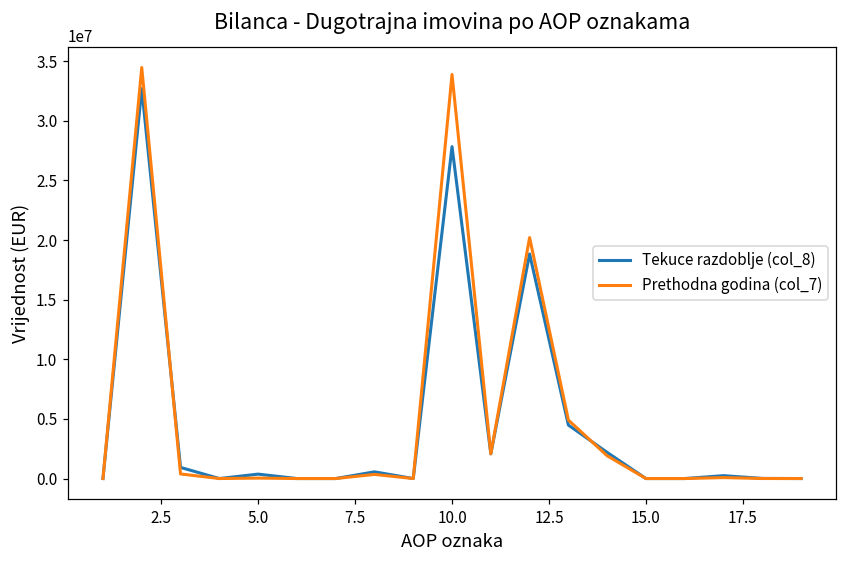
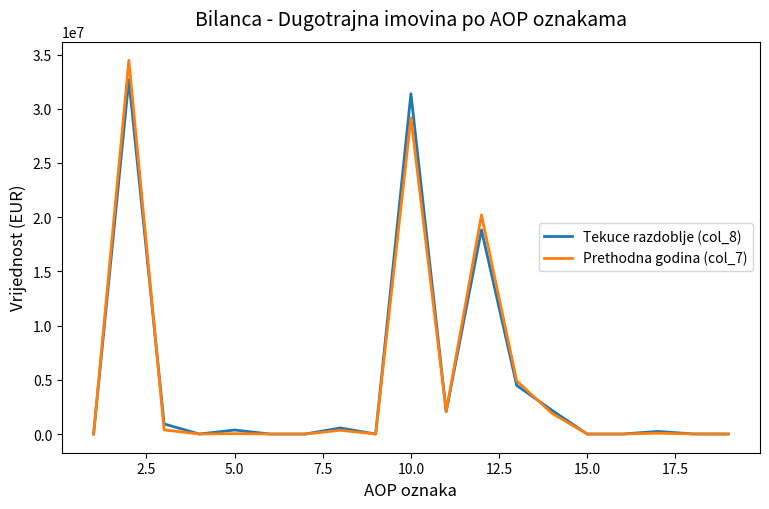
Tekuce razdoblje (col_8), 10.0: 27800000 -> 31400000
Prethodna godina (col_7), 10.0: 33900000 -> 29200000
